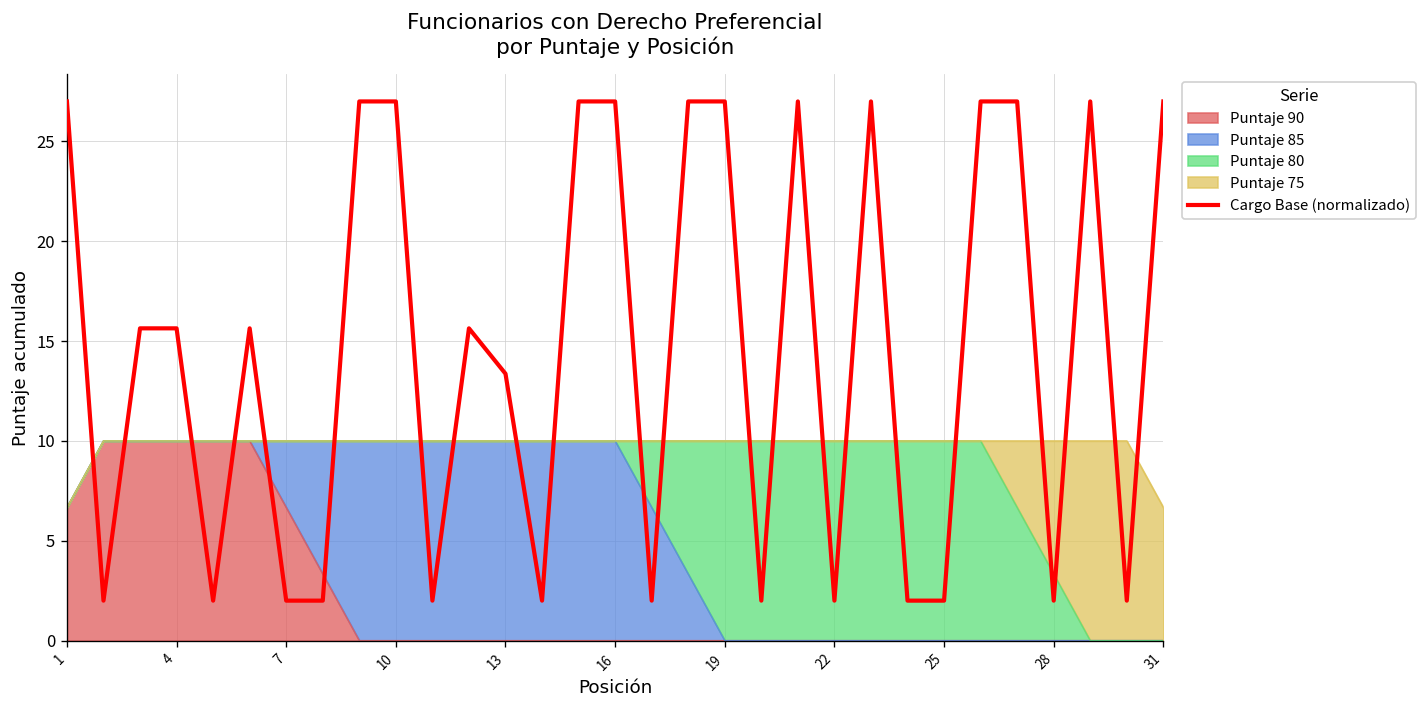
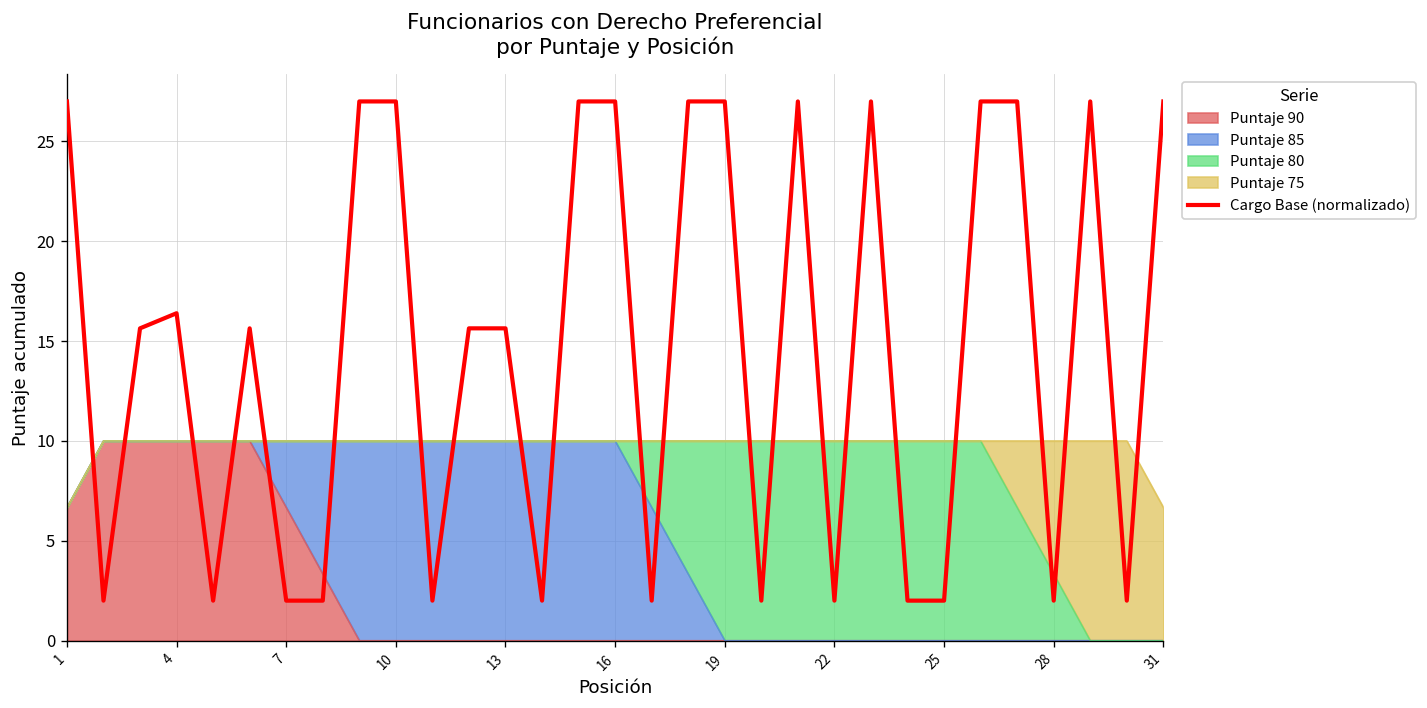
Cargo Base (normalizado), 4: 15.6 -> 16.4
Cargo Base (normalizado), 13: 13.4 -> 15.6
